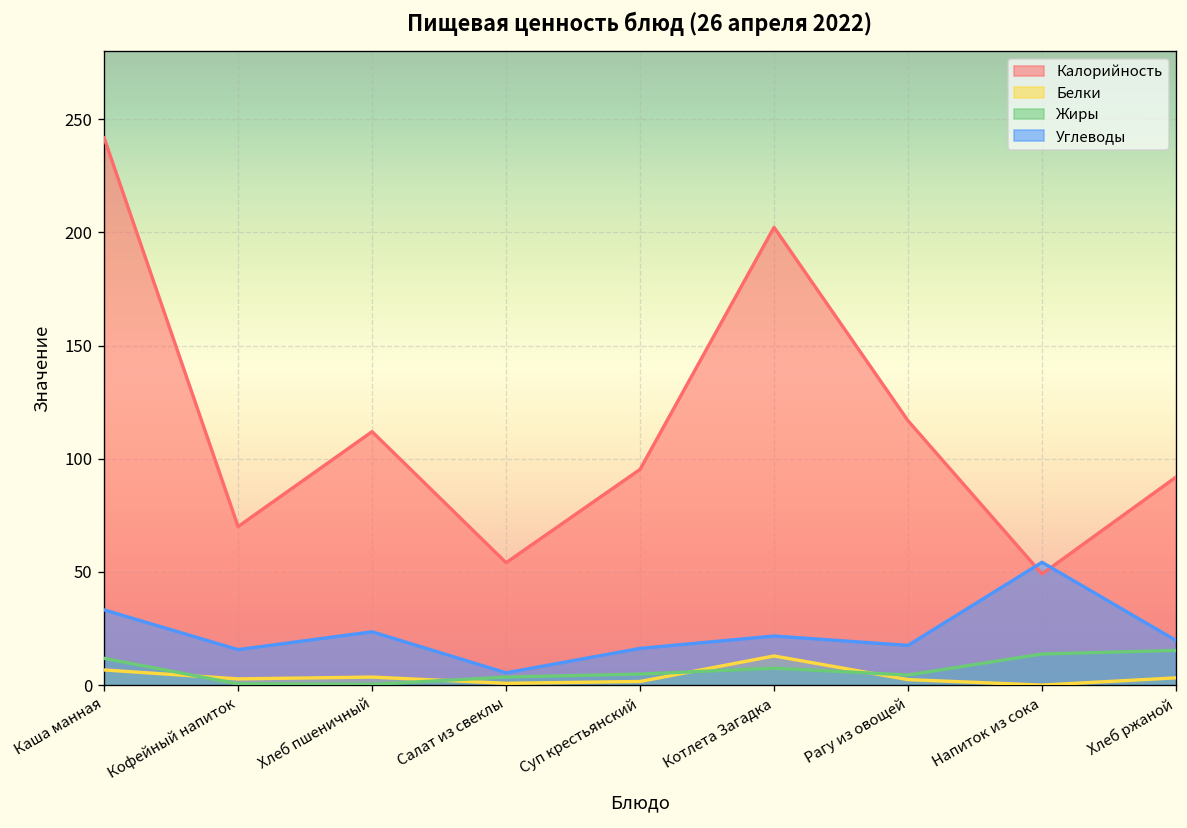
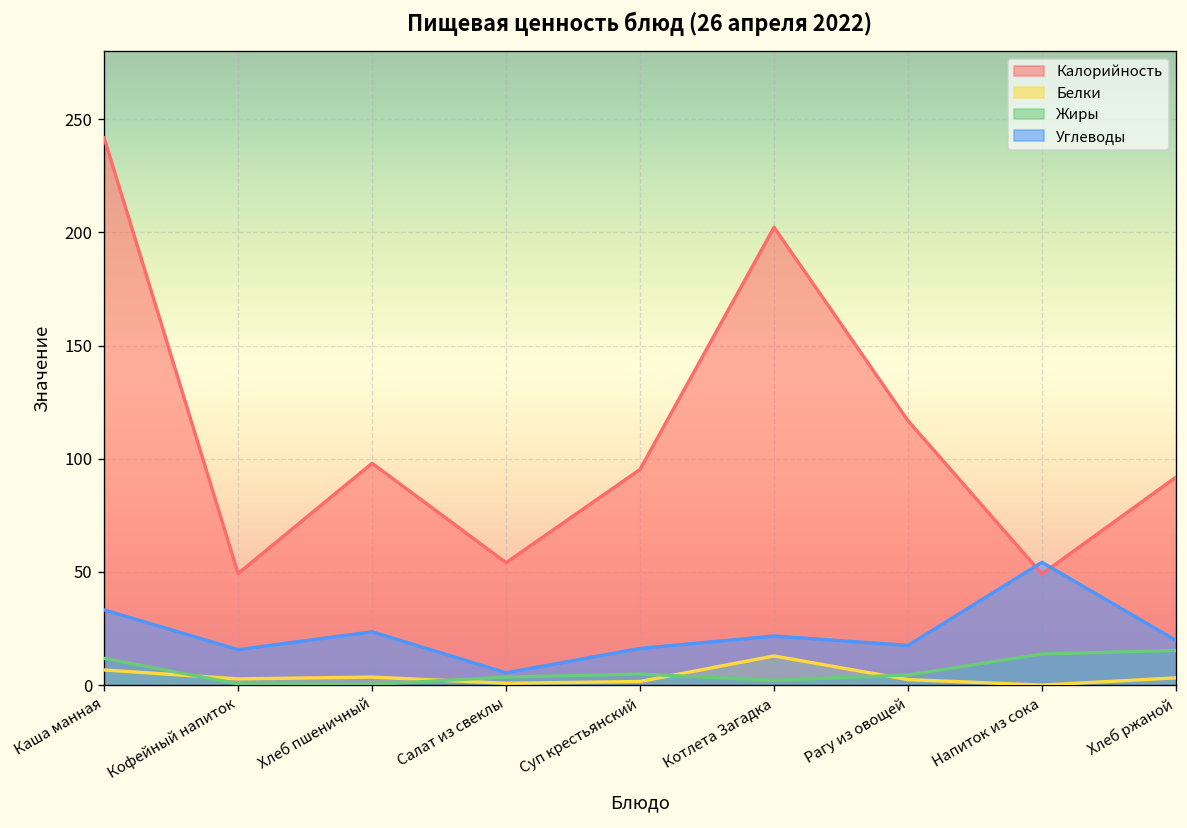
Калорийность, Кофейный напиток: 70 -> 49
Калорийность, Хлеб пшеничный: 112 -> 98
Жиры, Котлета Загадка: 8 -> 2
